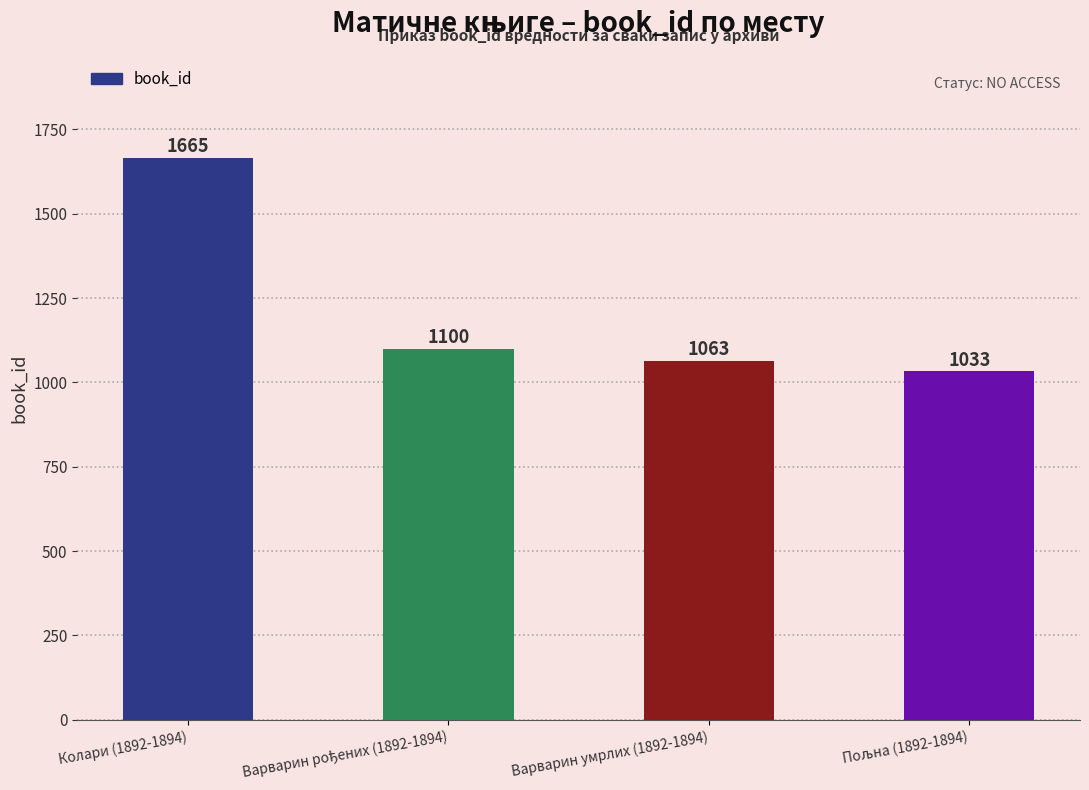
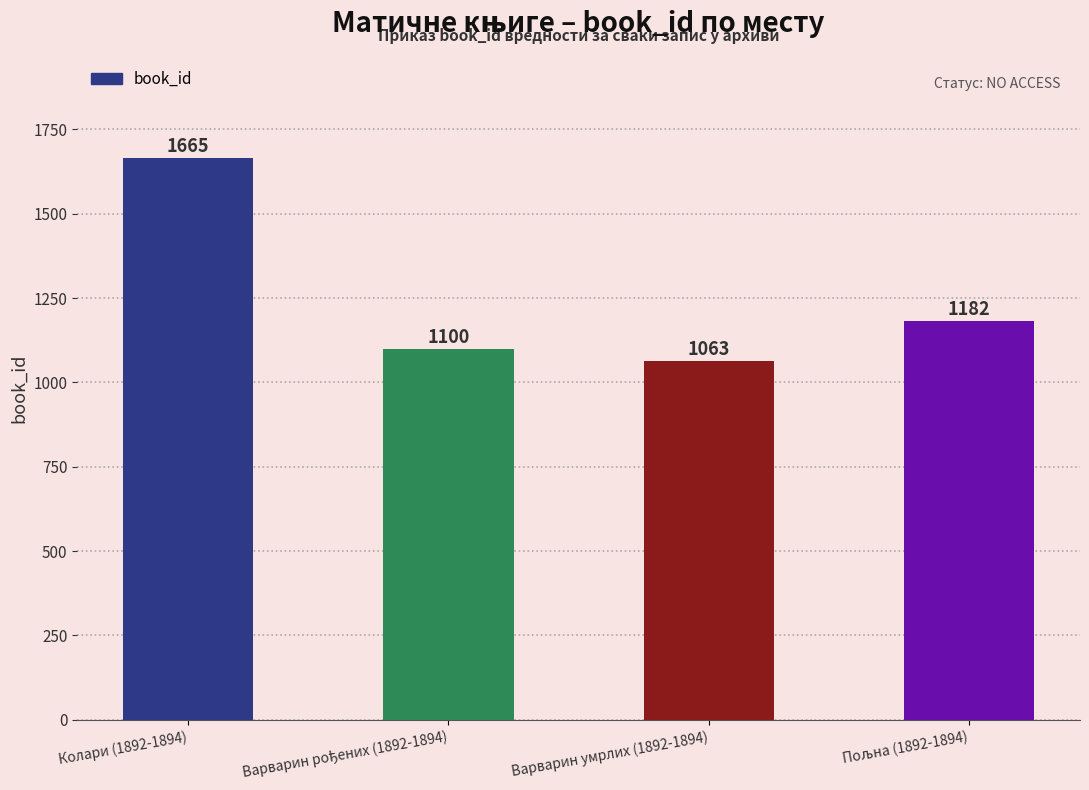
Пољна (1892-1894): 1033 -> 1182
